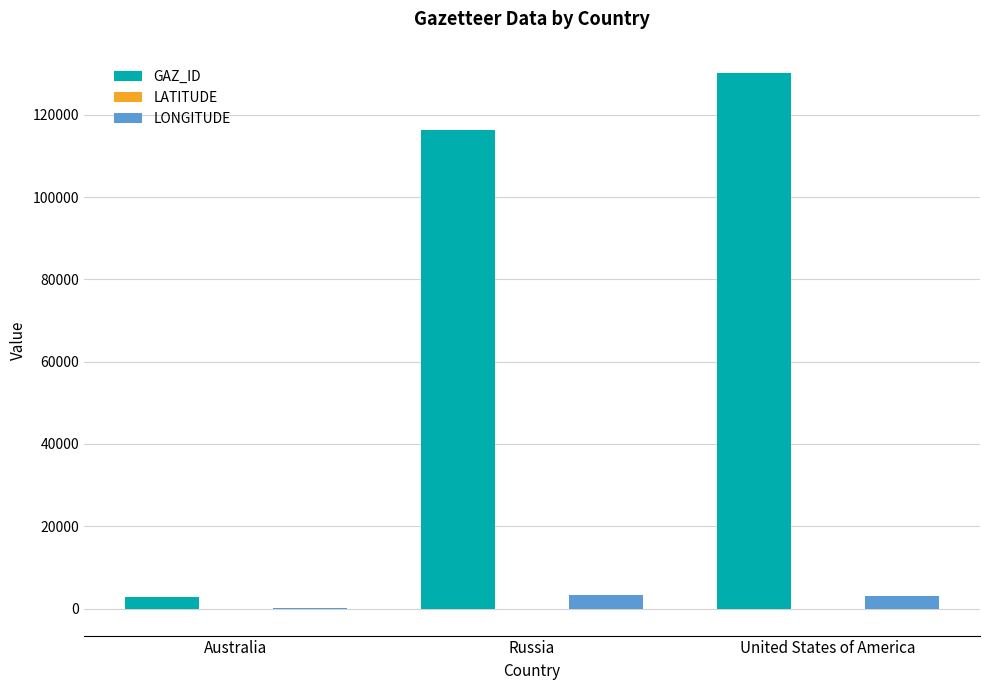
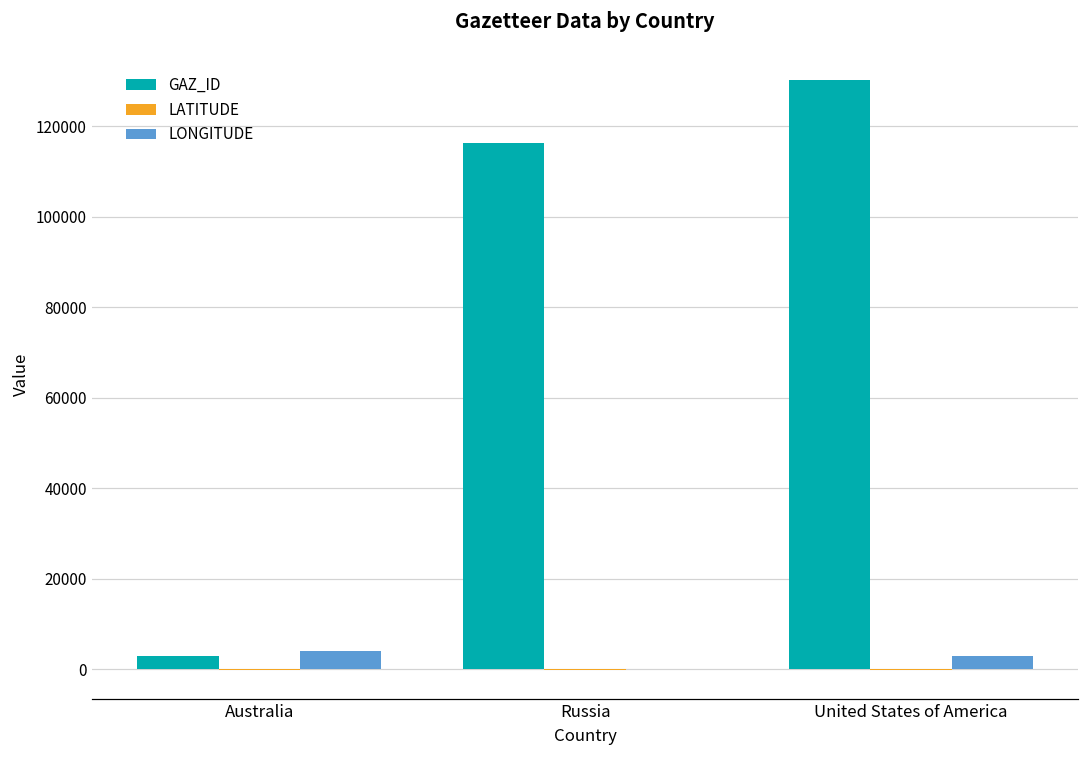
LONGITUDE, Australia: 0 -> 4000
LONGITUDE, Russia: 3000 -> 0
